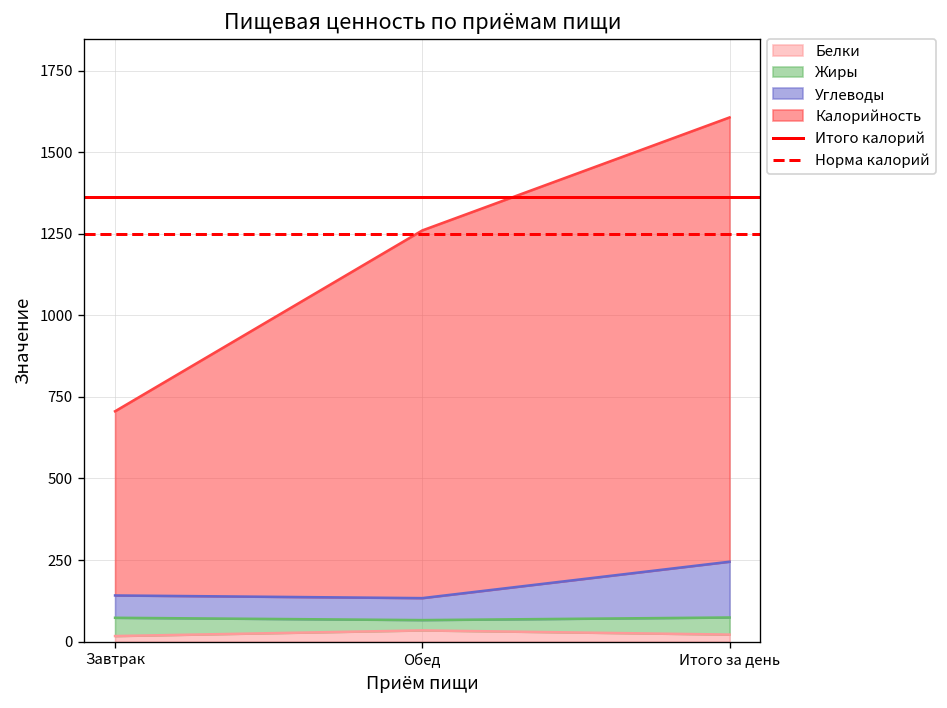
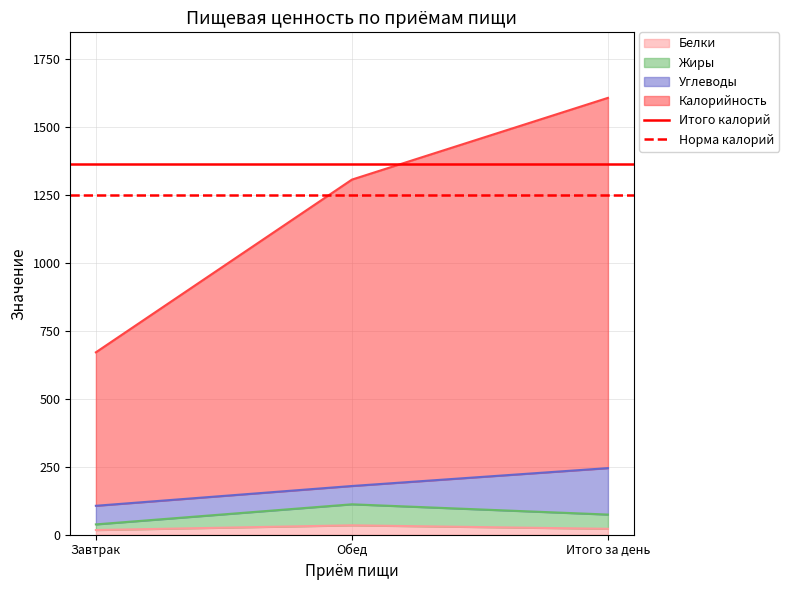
Жиры, Завтрак: 60 -> 20
Жиры, Обед: 30 -> 80
